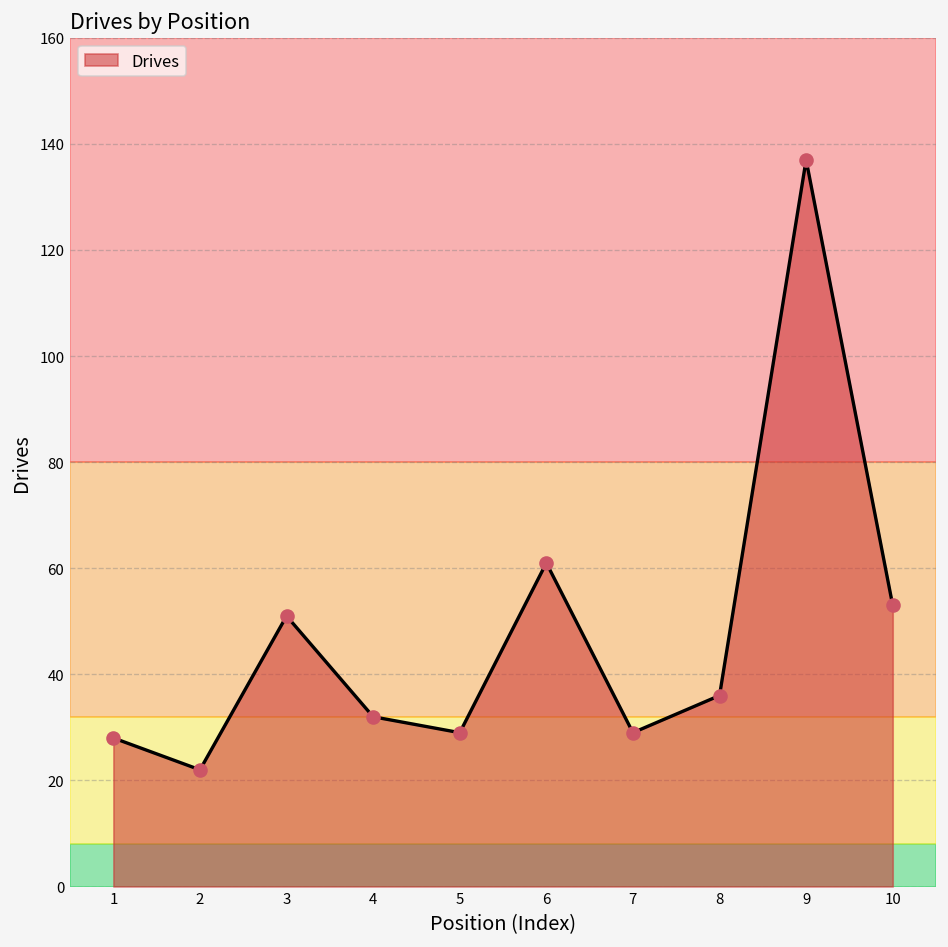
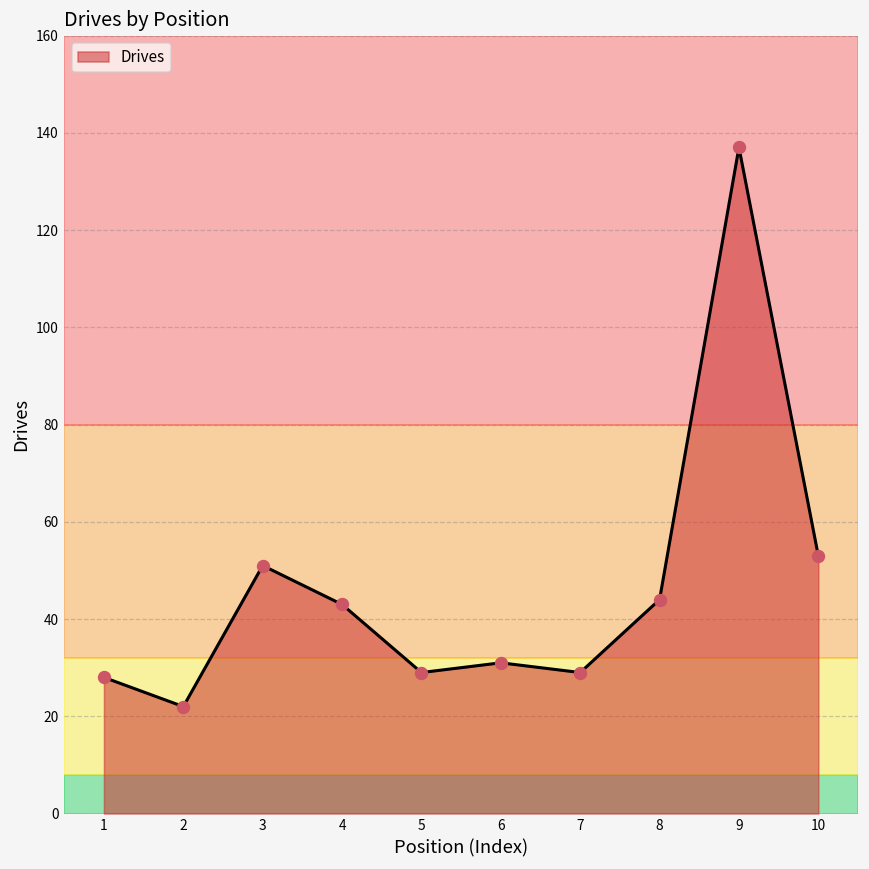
4: 32 -> 43
6: 61 -> 31
8: 36 -> 44
